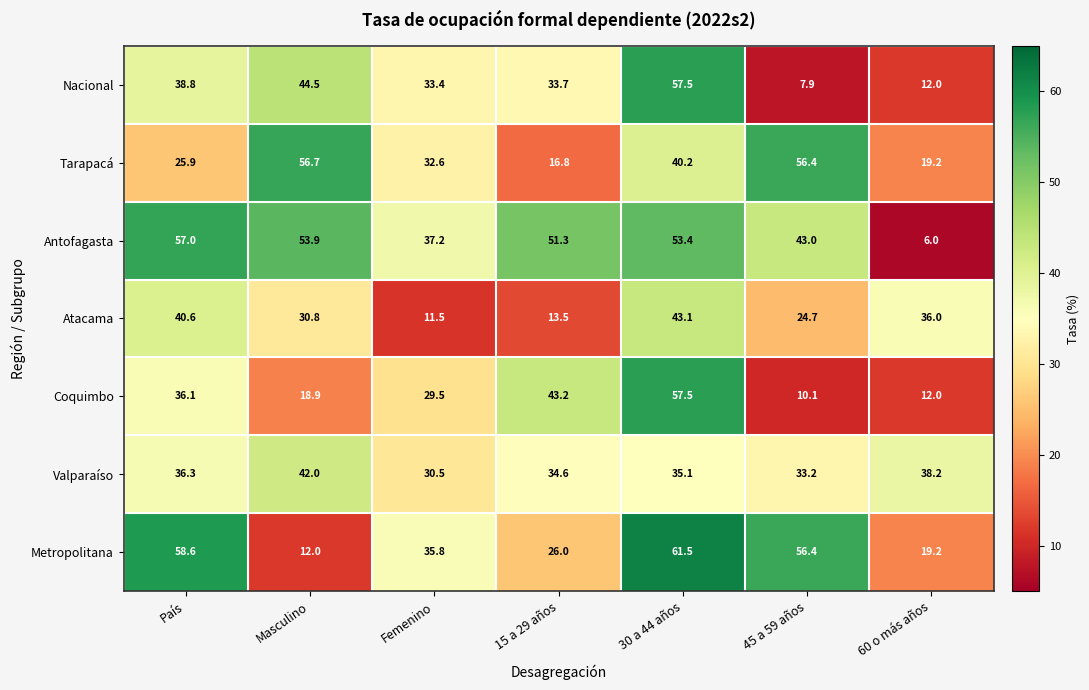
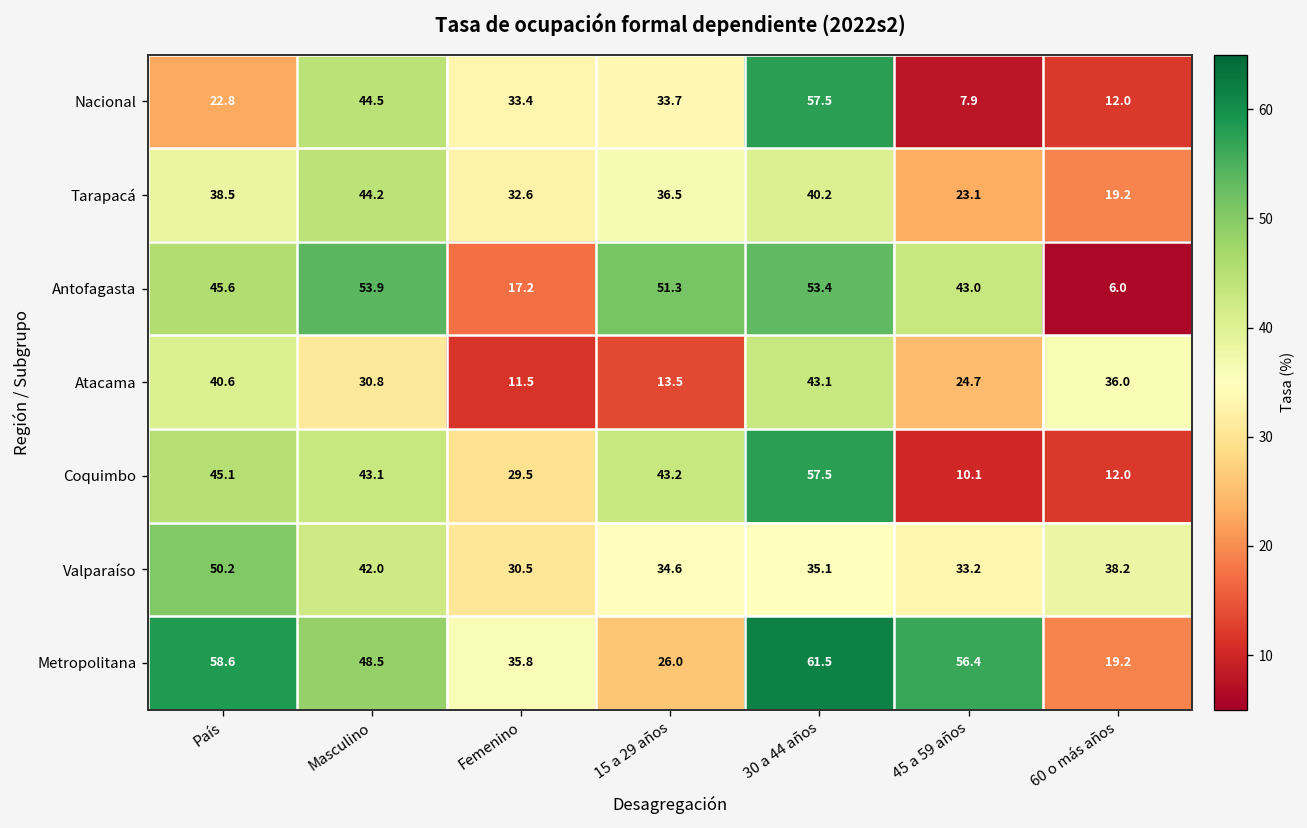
Nacional, País: 38.8 -> 22.8
Tarapacá, País: 25.9 -> 38.5
Tarapacá, Masculino: 56.7 -> 44.2
Tarapacá, 15 a 29 años: 16.8 -> 36.5
Tarapacá, 45 a 59 años: 56.4 -> 23.1
Antofagasta, País: 57.0 -> 45.6
Antofagasta, Femenino: 37.2 -> 17.2
Coquimbo, País: 36.1 -> 45.1
Coquimbo, Masculino: 18.9 -> 43.1
Valparaíso, País: 36.3 -> 50.2
Metropolitana, Masculino: 12.0 -> 48.5
